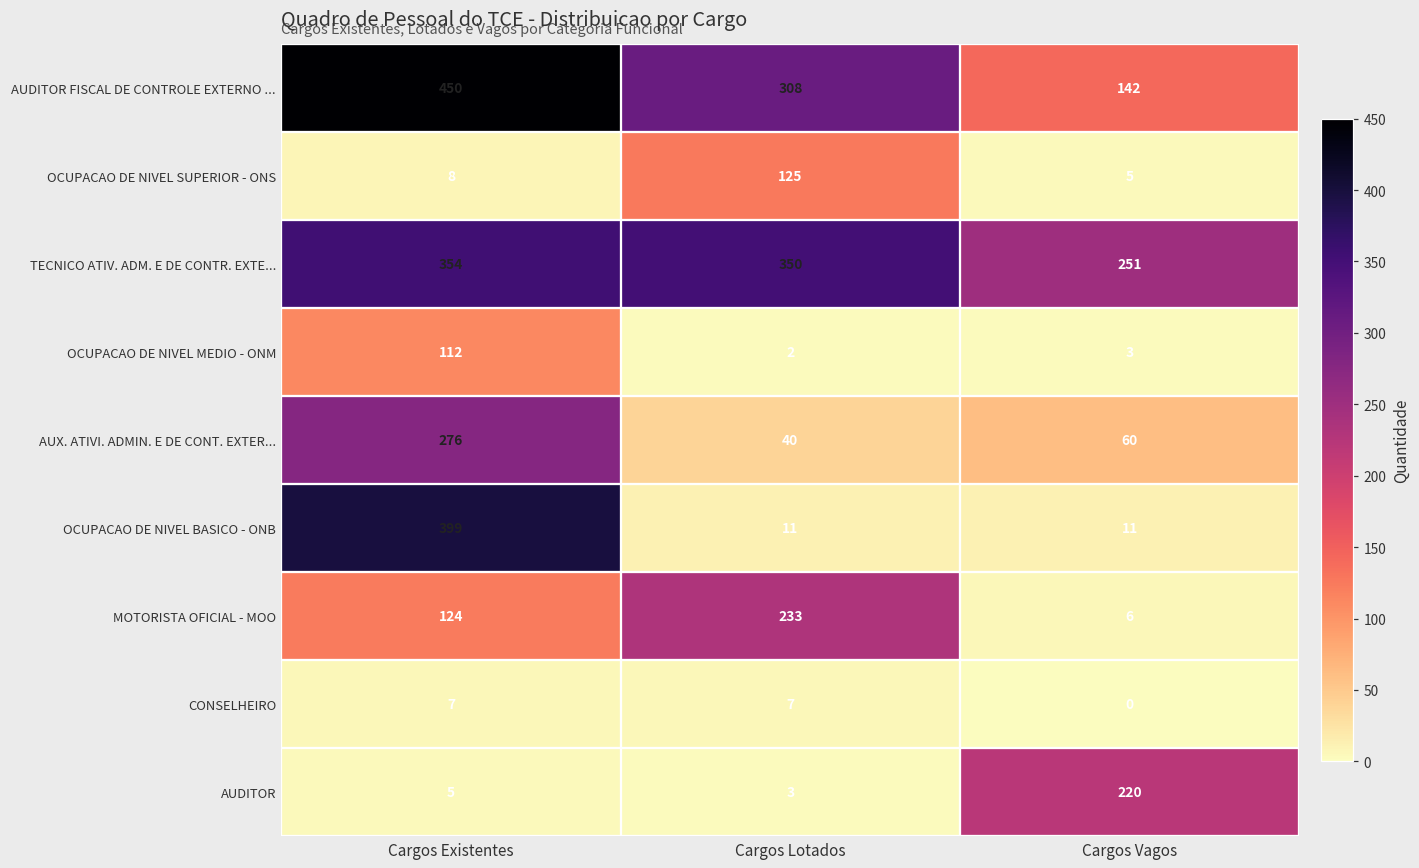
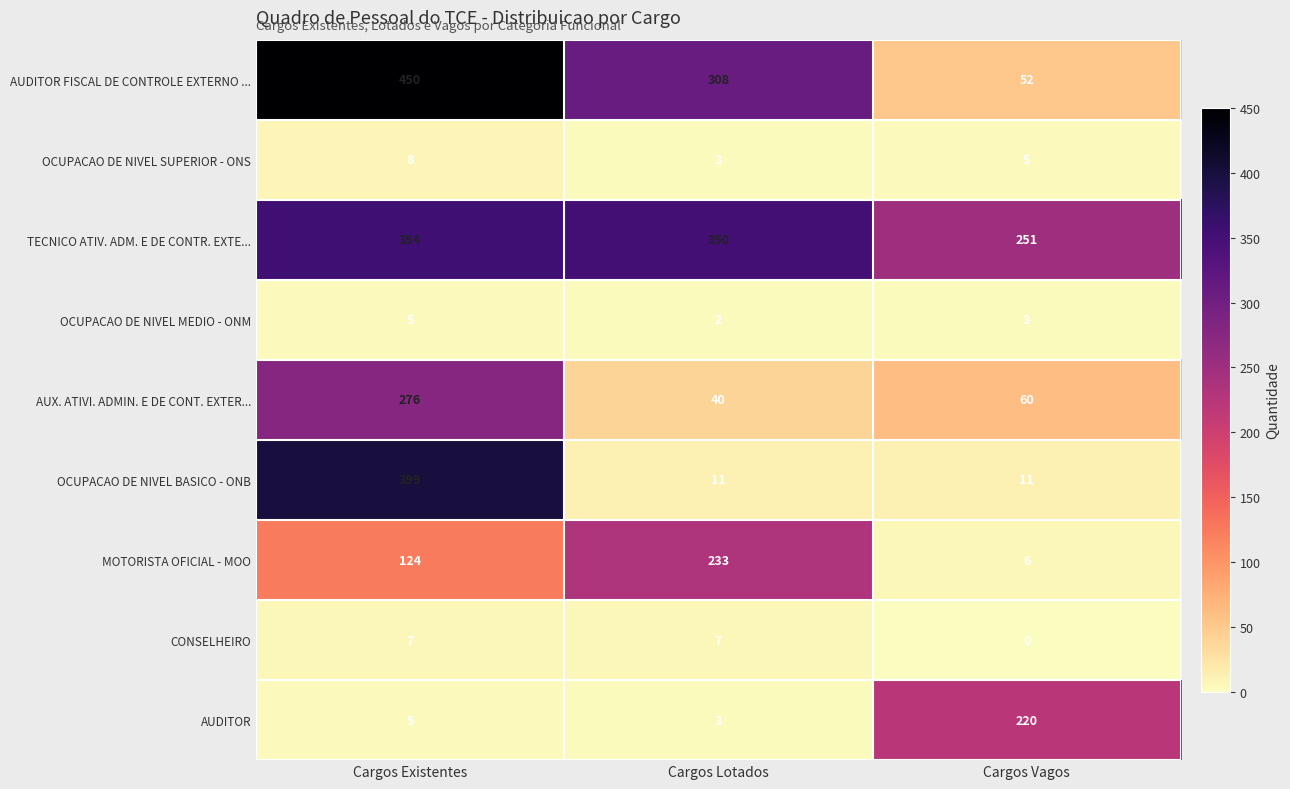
AUDITOR FISCAL DE CONTROLE EXTERNO ..., Cargos Vagos: 142 -> 52
OCUPACAO DE NIVEL SUPERIOR - ONS, Cargos Lotados: 125 -> 3
OCUPACAO DE NIVEL MEDIO - ONM, Cargos Existentes: 112 -> 5
